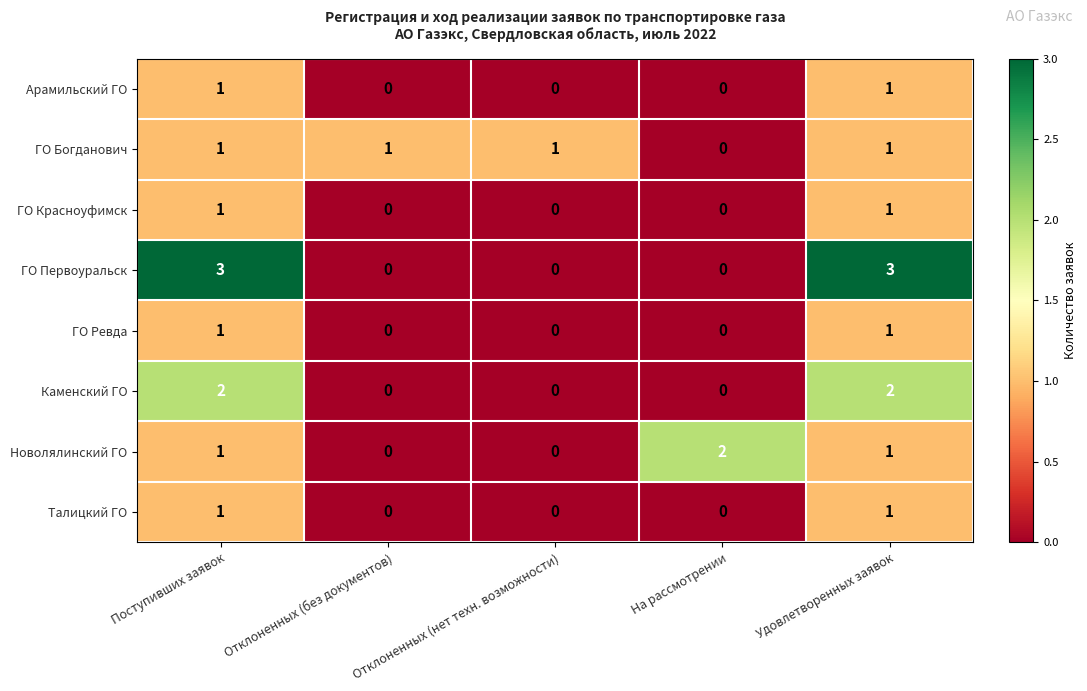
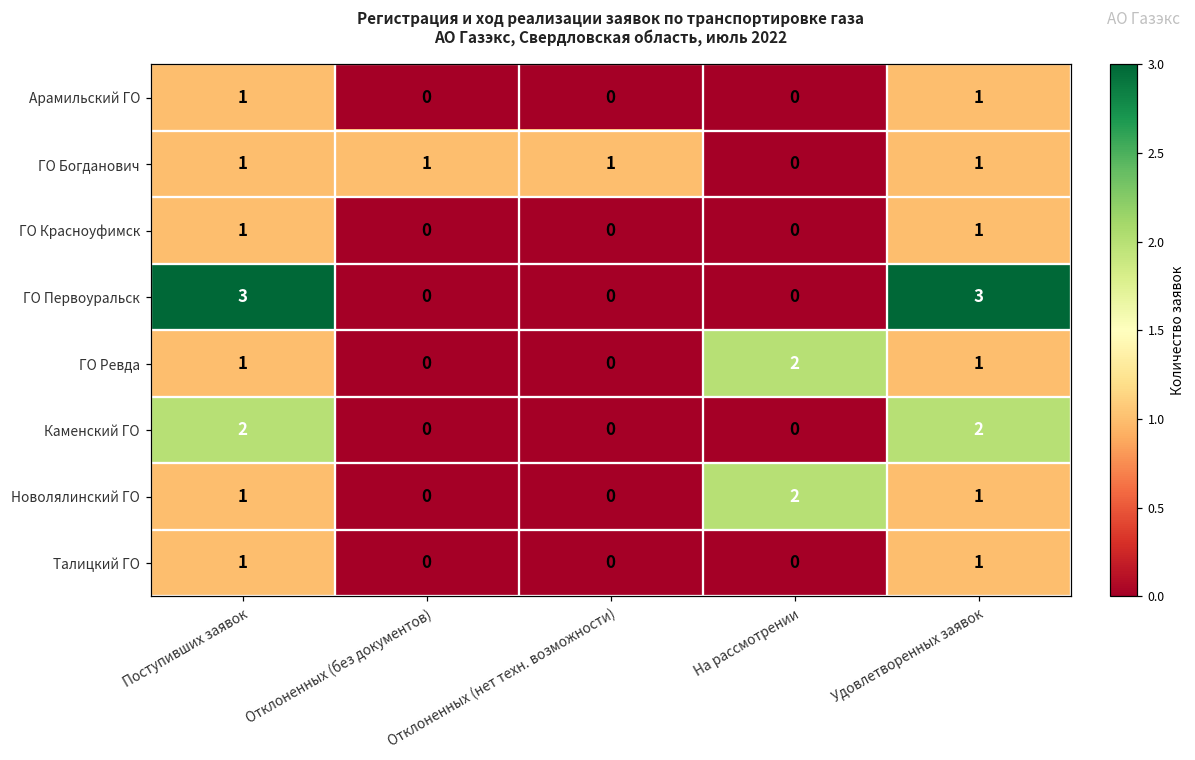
ГО Ревда, На рассмотрении: 0 -> 2
